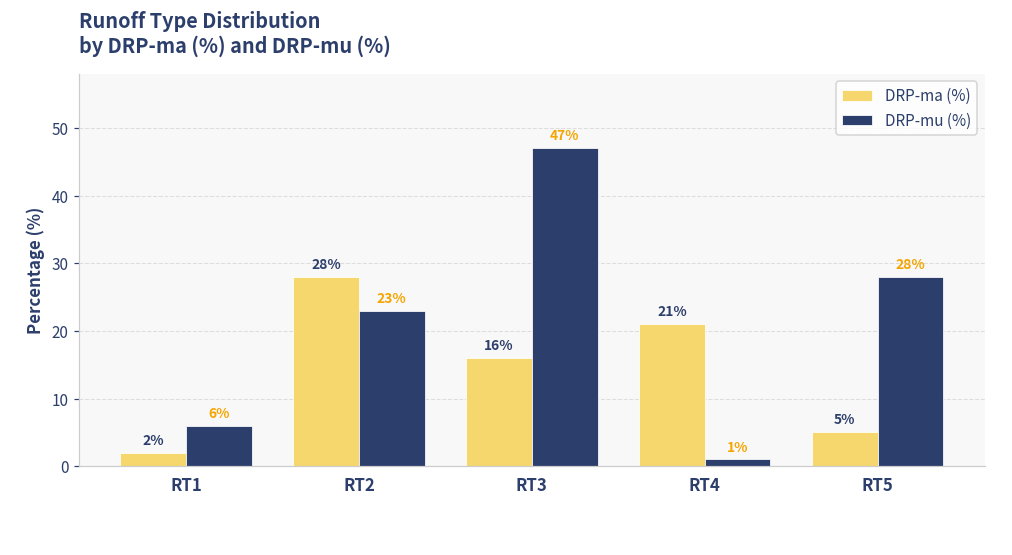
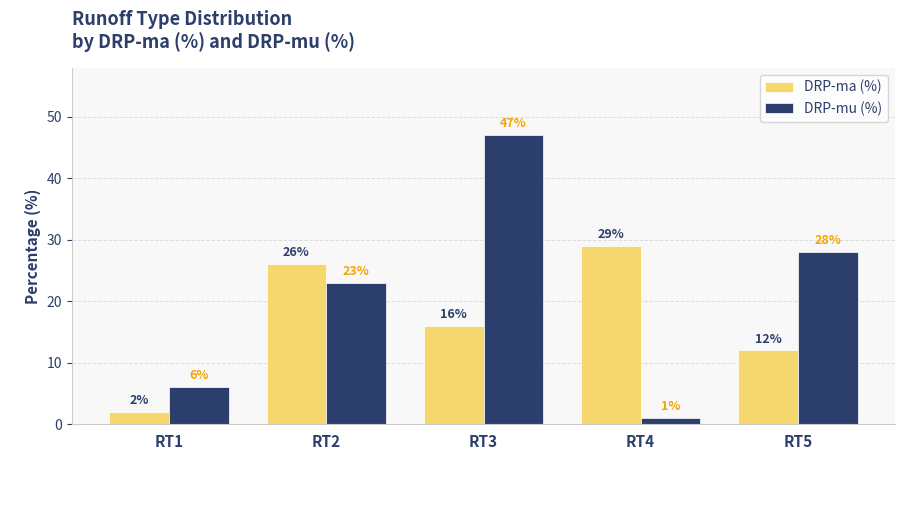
DRP-ma (%), RT2: 28% -> 26%
DRP-ma (%), RT4: 21% -> 29%
DRP-ma (%), RT5: 5% -> 12%
